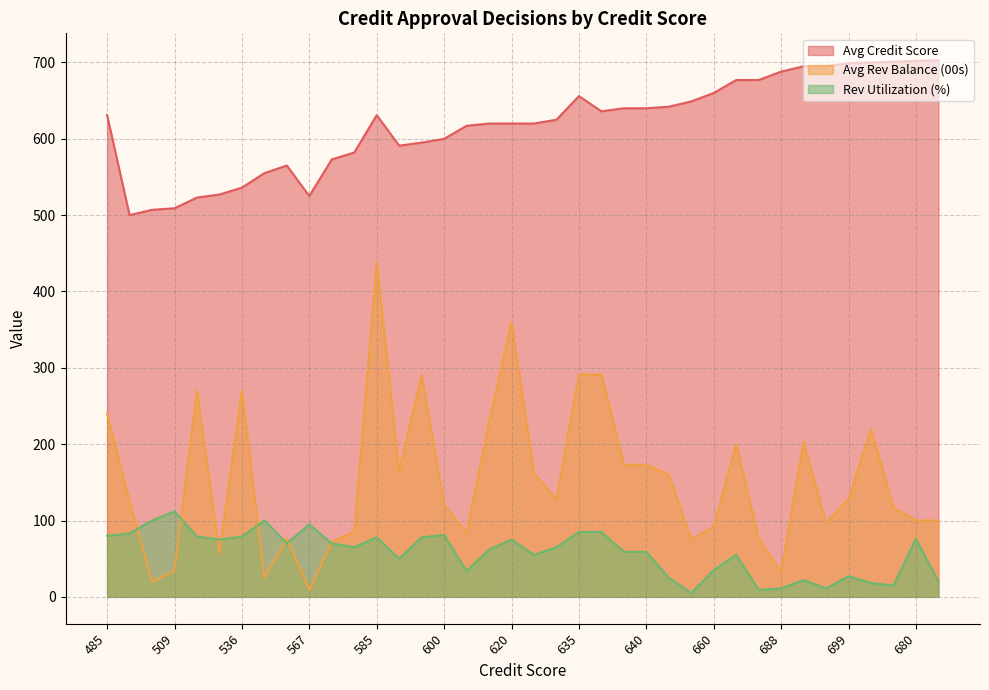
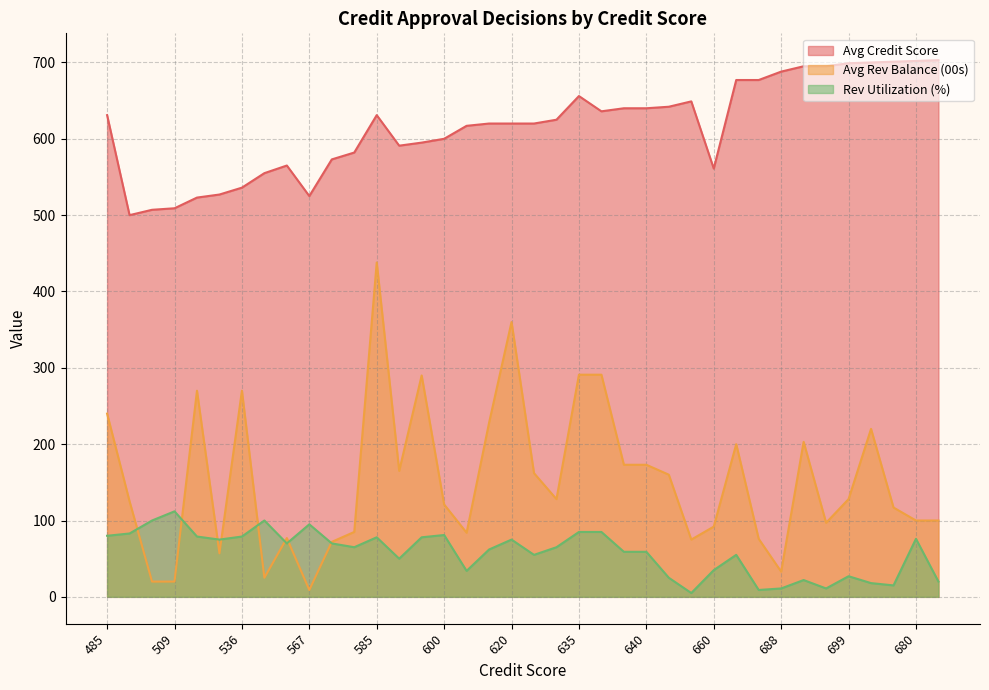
Avg Rev Balance (00s), 509: 30 -> 20
Avg Credit Score, 660: 660 -> 560
